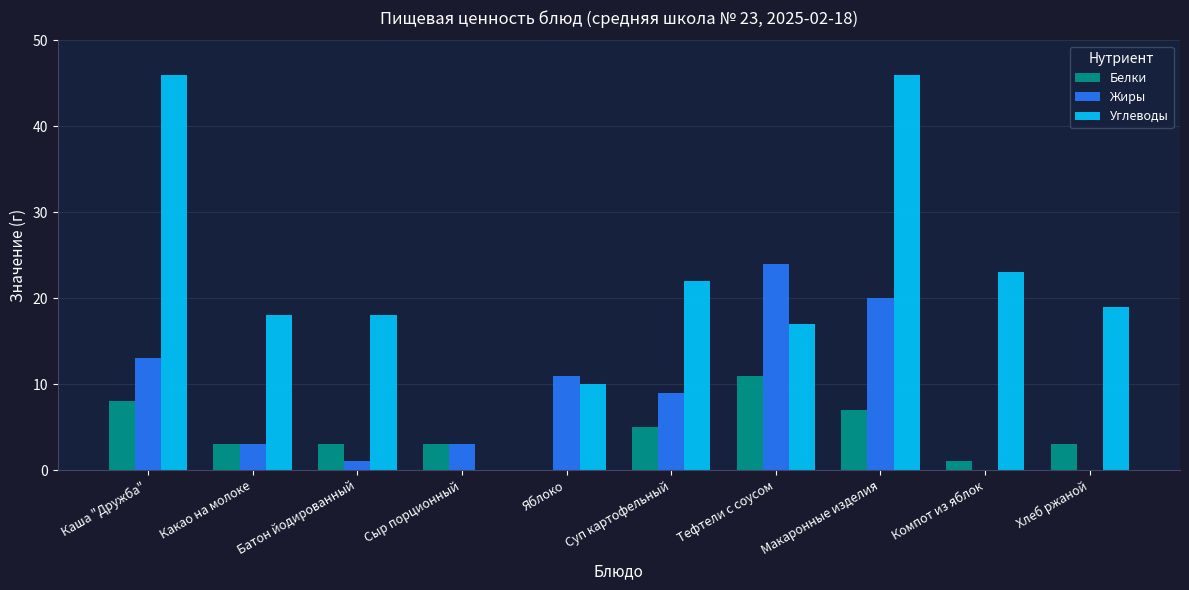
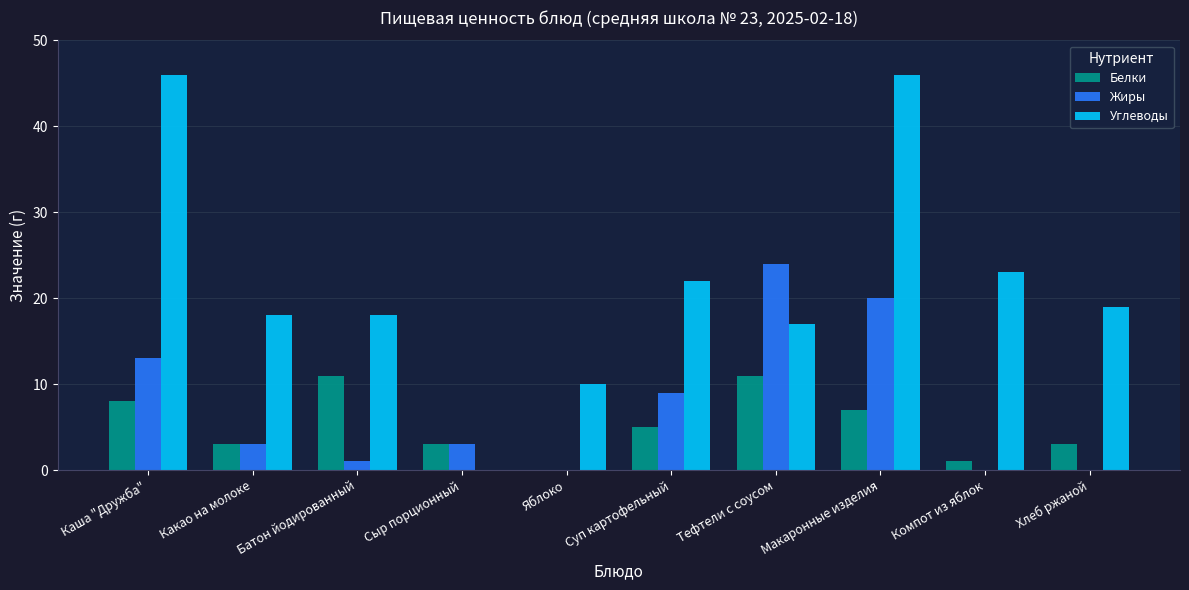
Белки, Батон йодированный: 3 -> 11
Жиры, Яблоко: 11 -> 0
